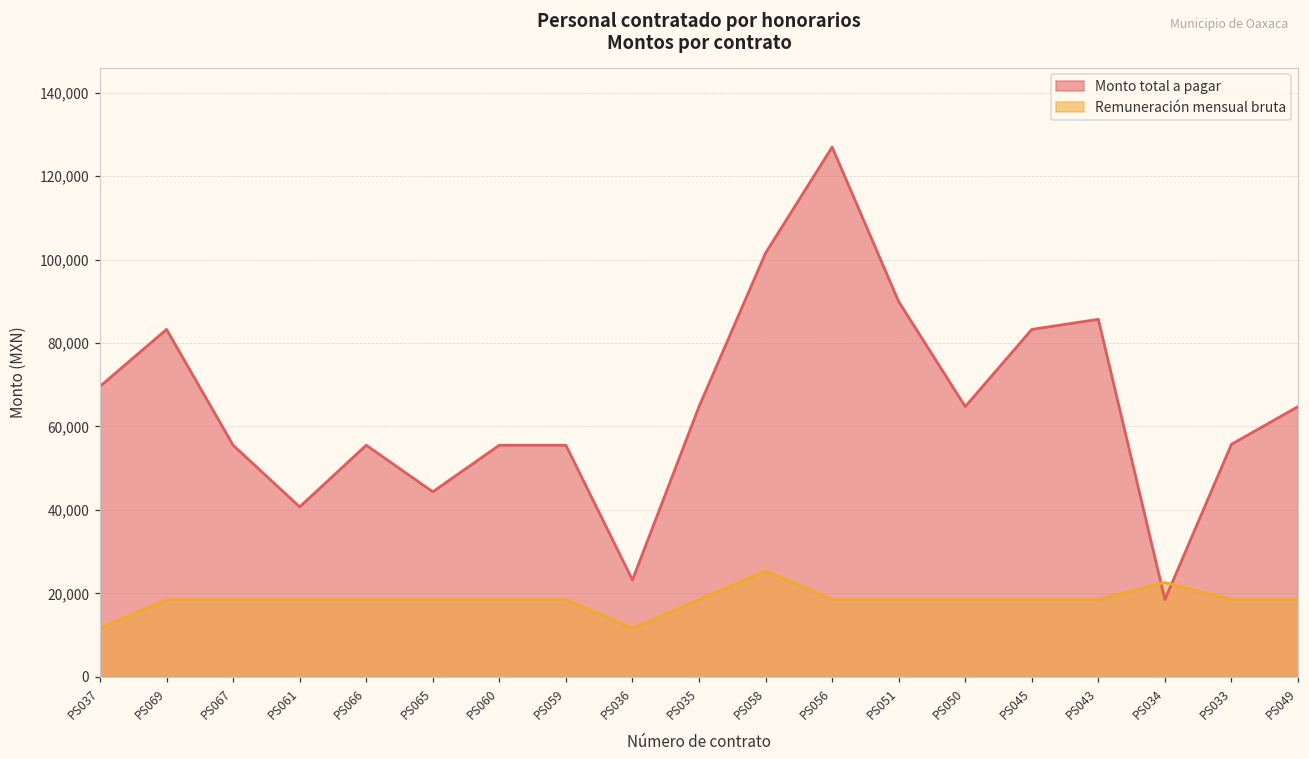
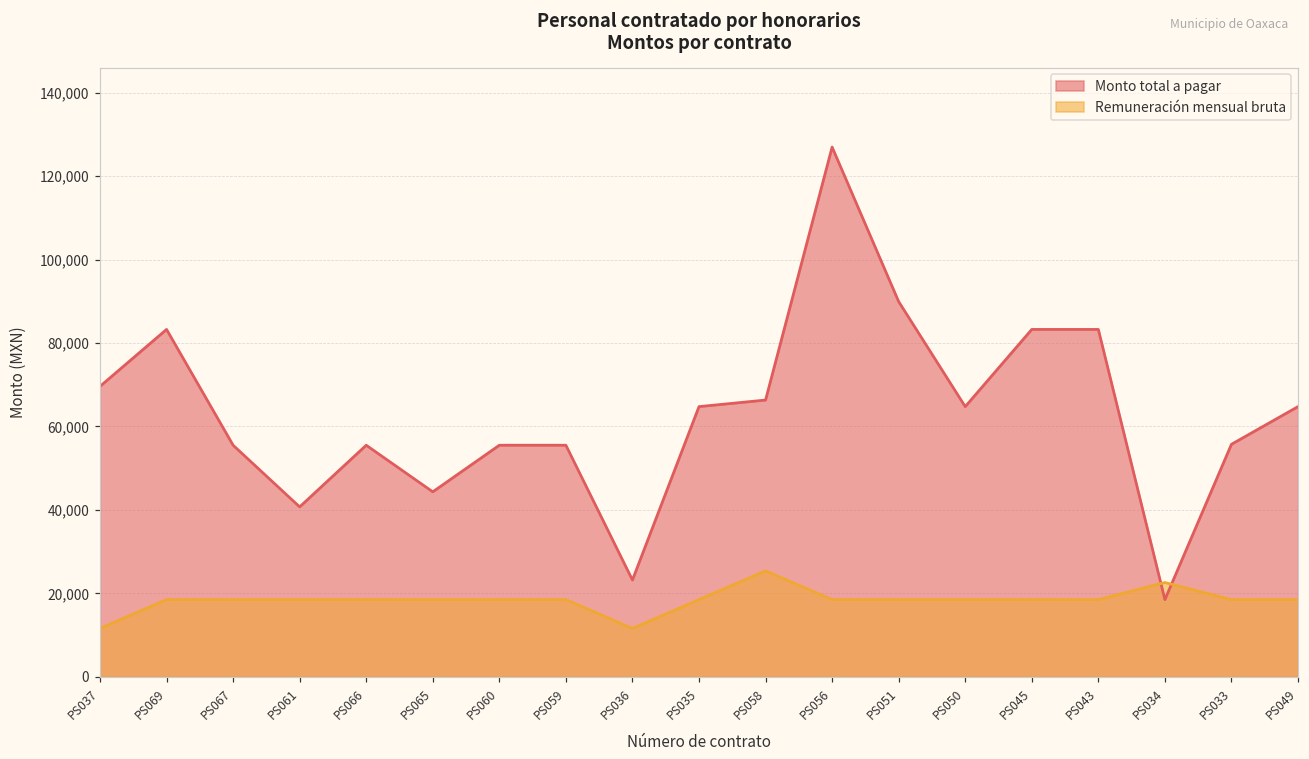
Monto total a pagar, PS058: 102,000 -> 66,000
Monto total a pagar, PS043: 86,000 -> 83,000
